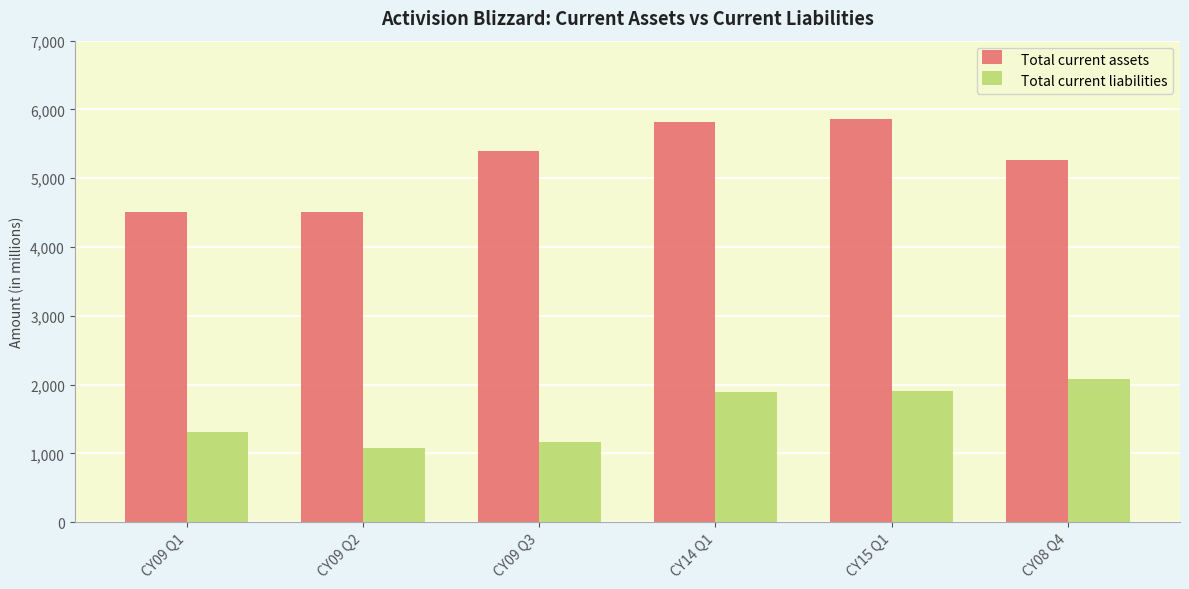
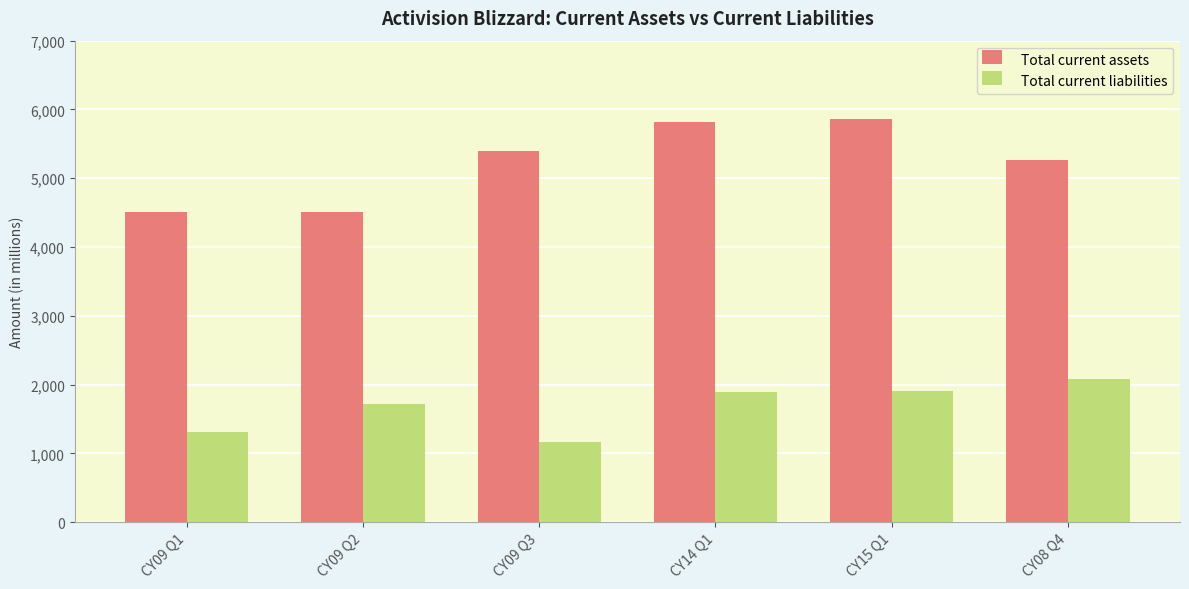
Total current liabilities, CY09 Q2: 1,100 -> 1,700
